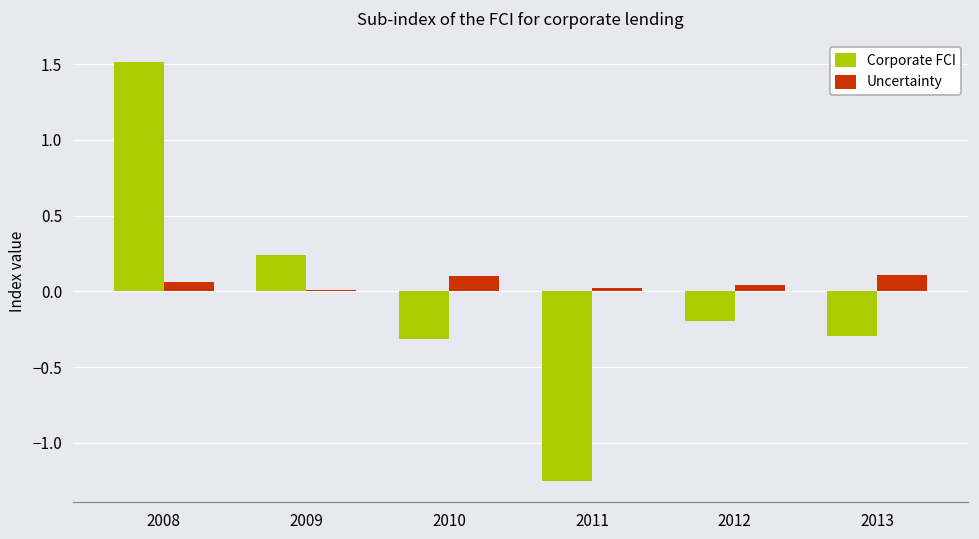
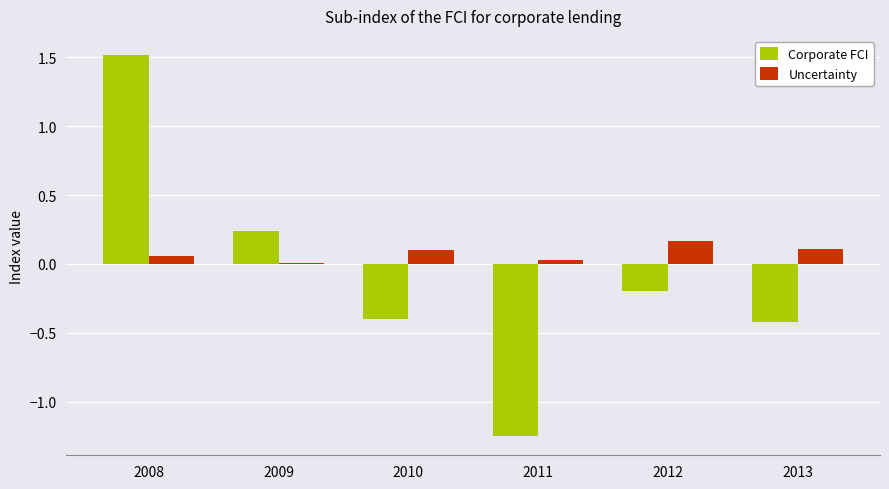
Corporate FCI, 2010: -0.31 -> -0.40
Uncertainty, 2012: 0.04 -> 0.16
Corporate FCI, 2013: -0.30 -> -0.42
